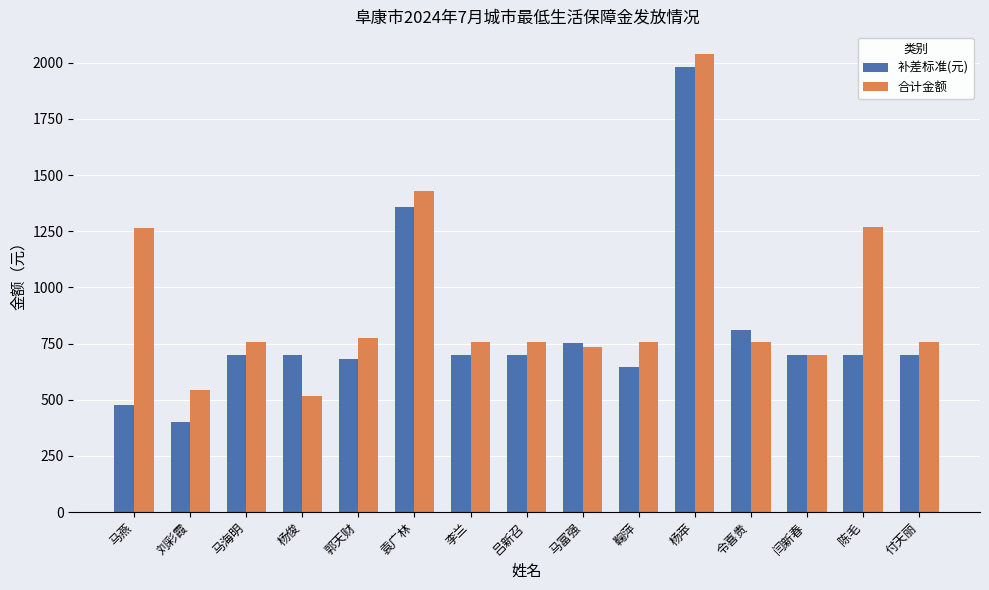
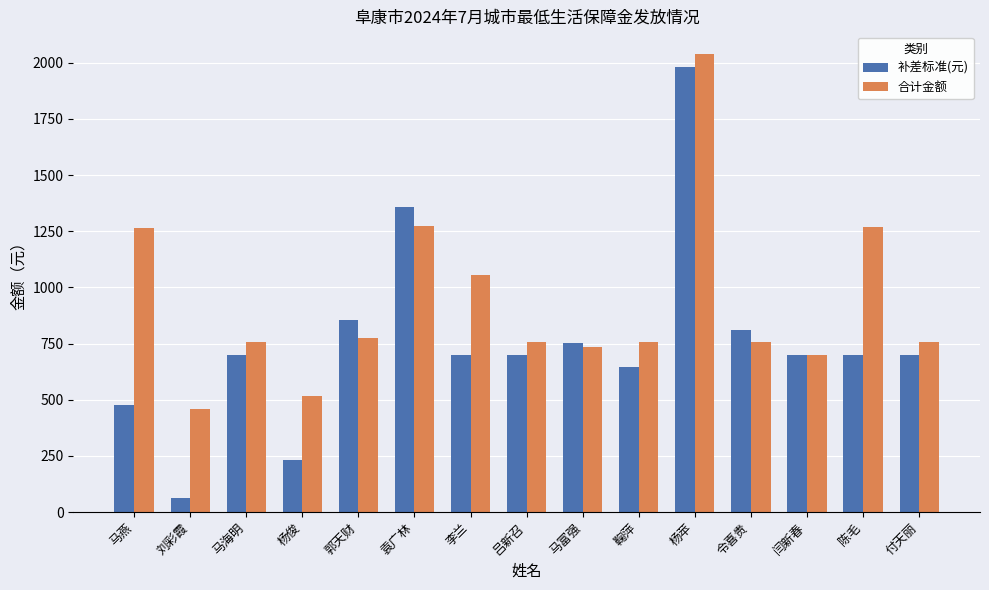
补差标准(元), 刘彩霞: 400 -> 60
合计金额, 刘彩霞: 540 -> 460
补差标准(元), 杨俊: 700 -> 230
补差标准(元), 郭天财: 680 -> 850
合计金额, 袁广林: 1430 -> 1280
合计金额, 李兰: 760 -> 1060
